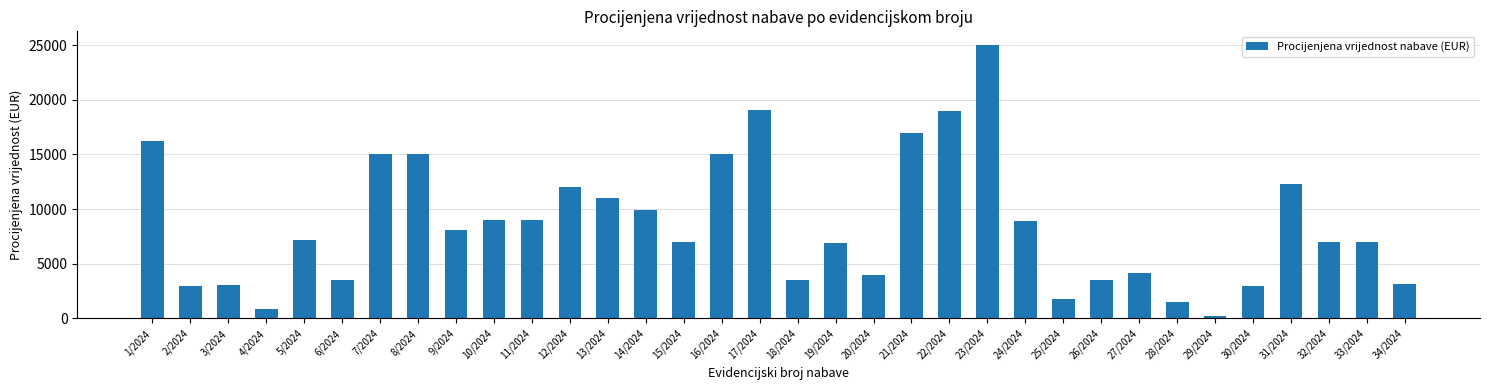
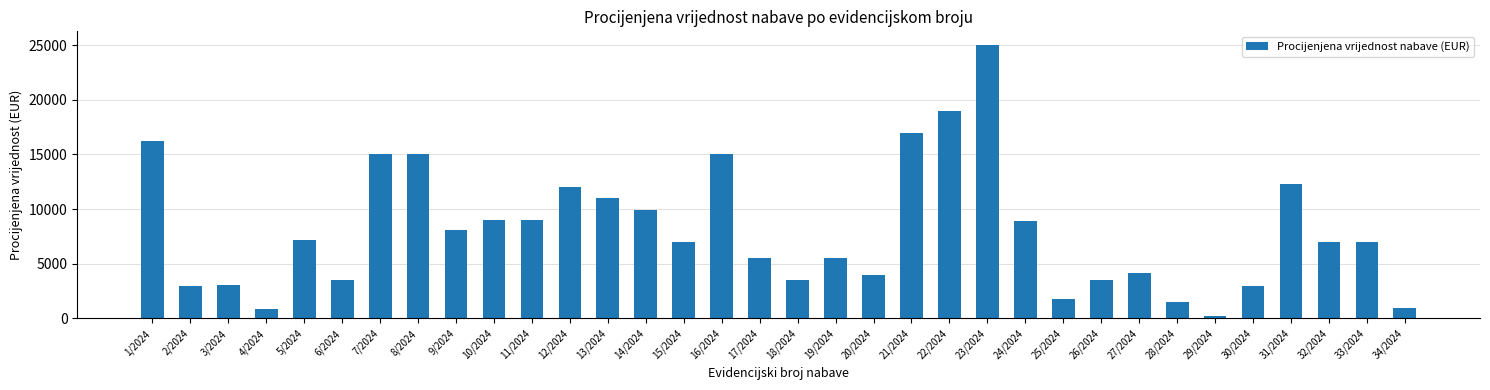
17/2024: 19100 -> 5500
19/2024: 6900 -> 5500
34/2024: 3100 -> 1000
